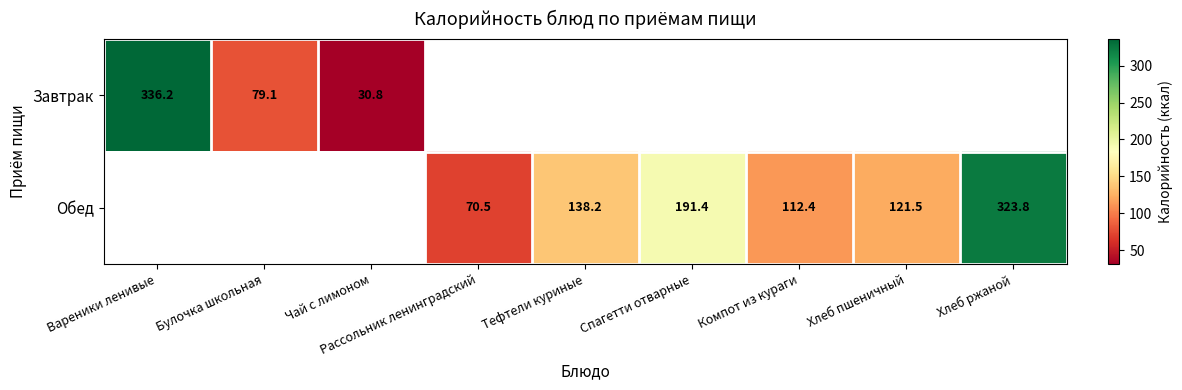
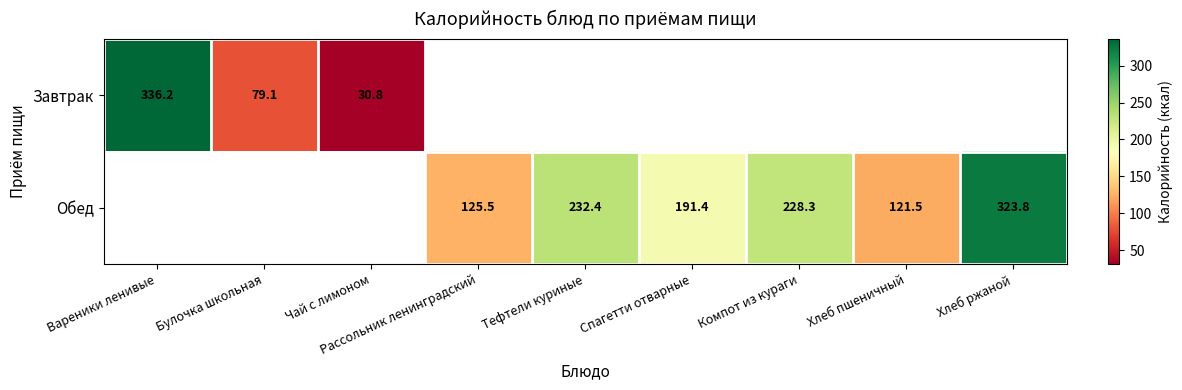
Обед, Рассольник ленинградский: 70.5 -> 125.5
Обед, Тефтели куриные: 138.2 -> 232.4
Обед, Компот из кураги: 112.4 -> 228.3
